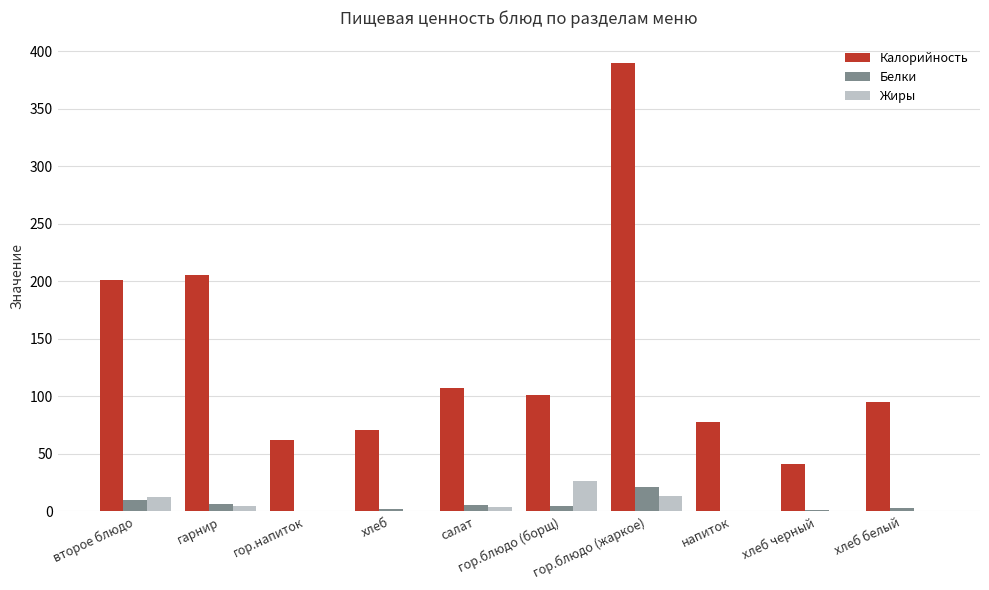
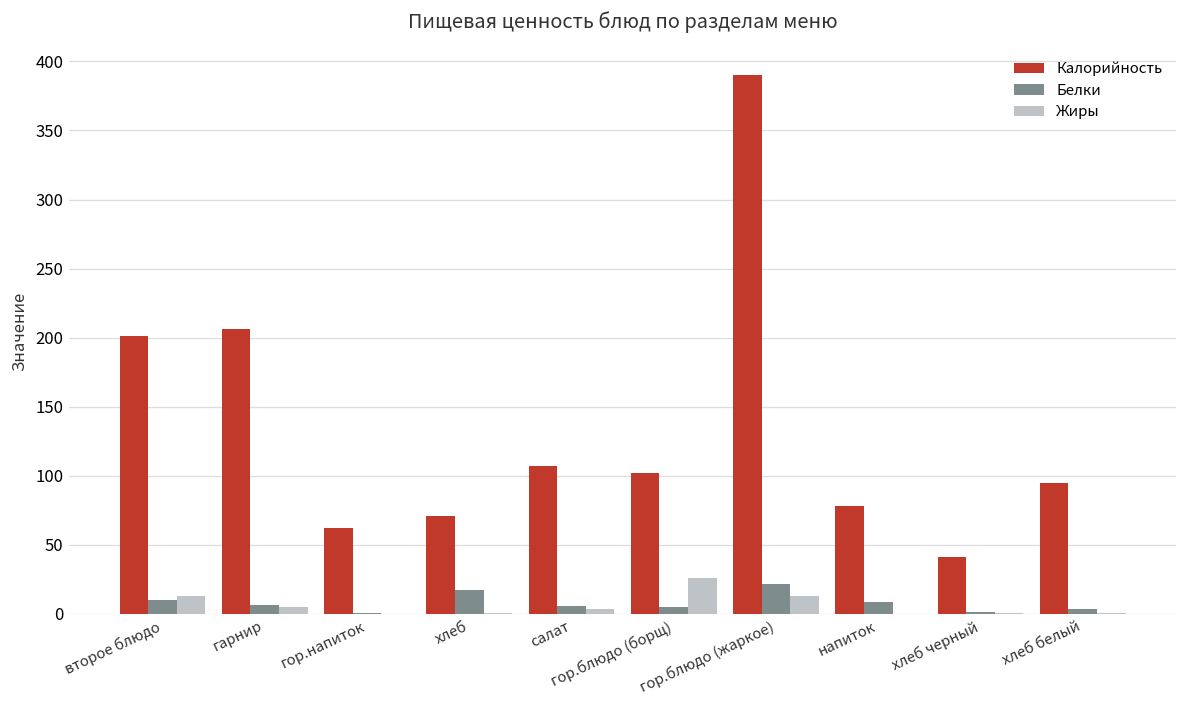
Белки, хлеб: 2 -> 17
Белки, напиток: 0 -> 9
